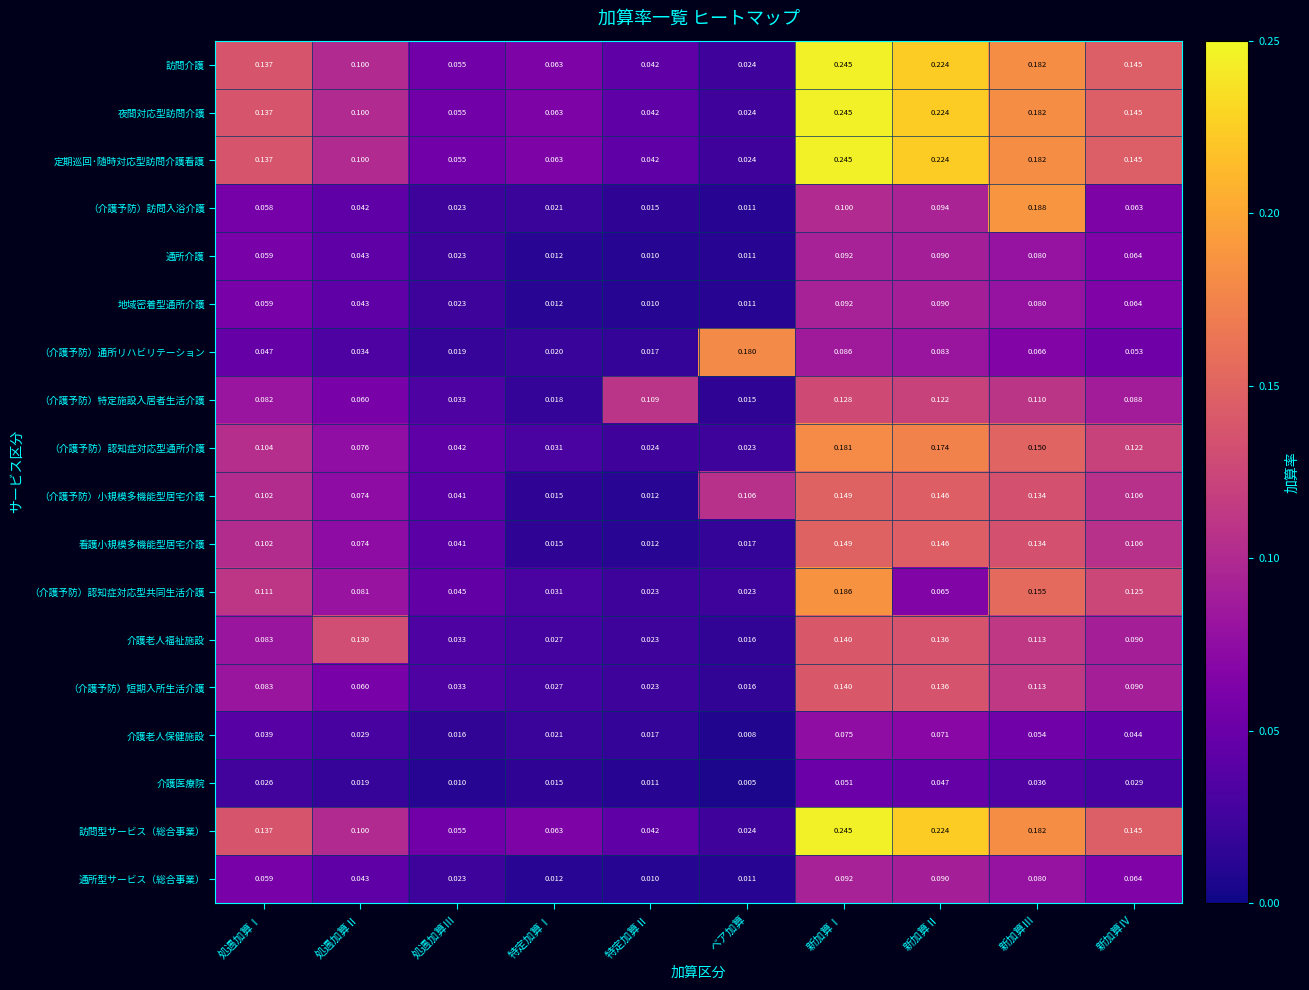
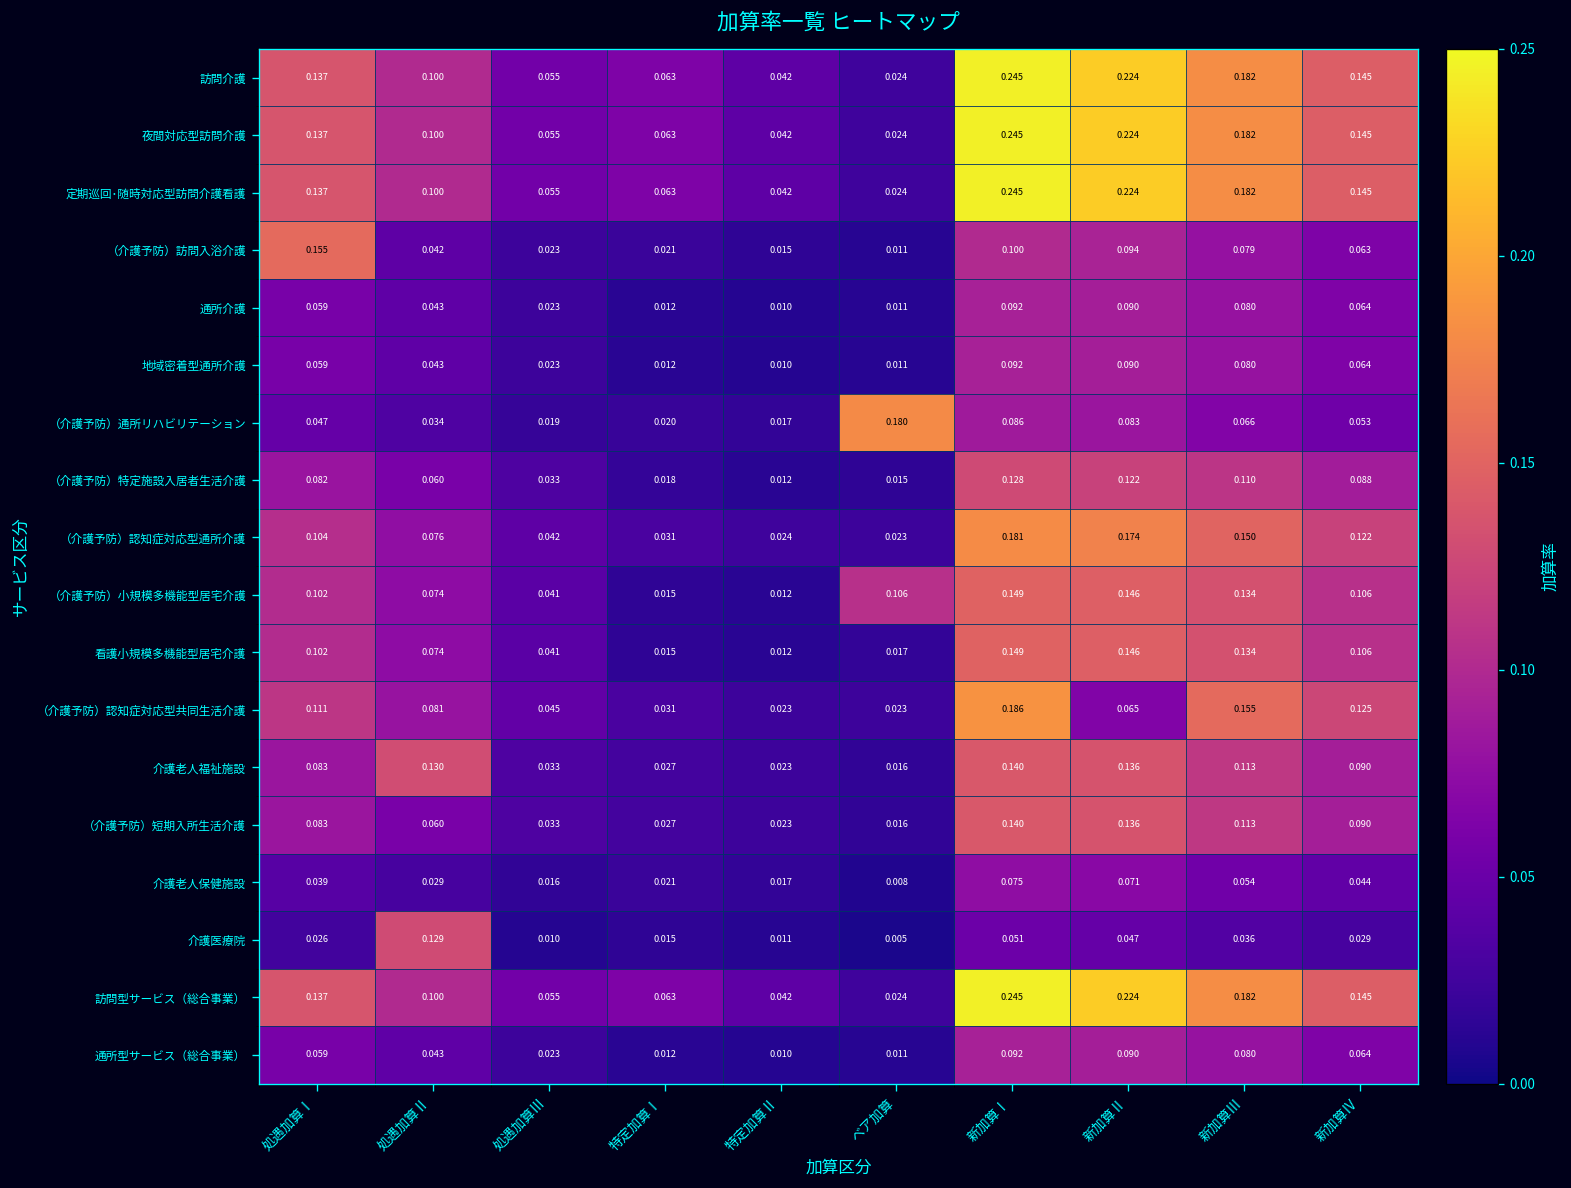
（介護予防）訪問入浴介護, 処遇加算Ⅰ: 0.058 -> 0.155
（介護予防）訪問入浴介護, 新加算Ⅲ: 0.188 -> 0.079
（介護予防）特定施設入居者生活介護, 特定加算Ⅱ: 0.109 -> 0.012
介護医療院, 処遇加算Ⅱ: 0.019 -> 0.129
